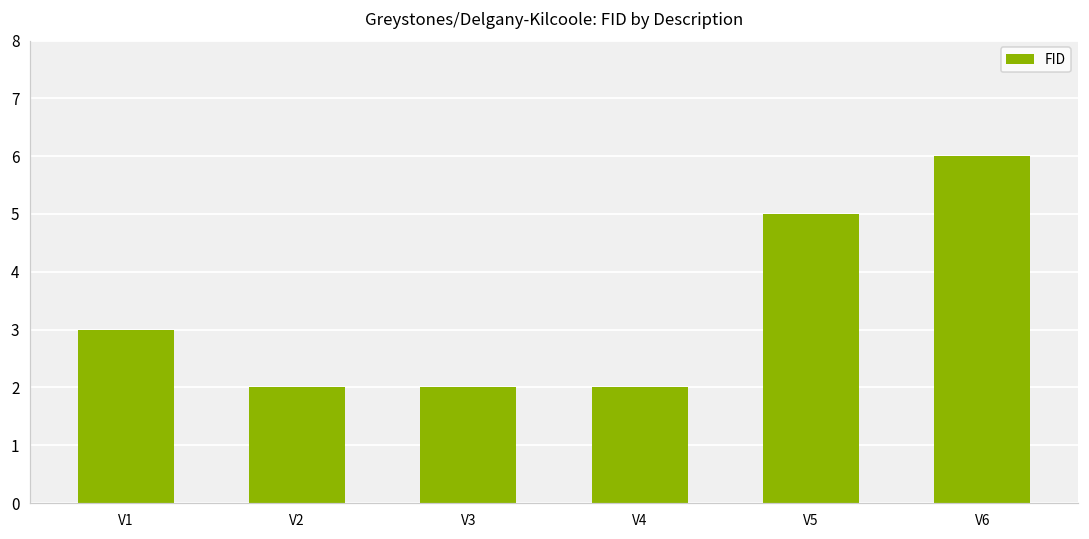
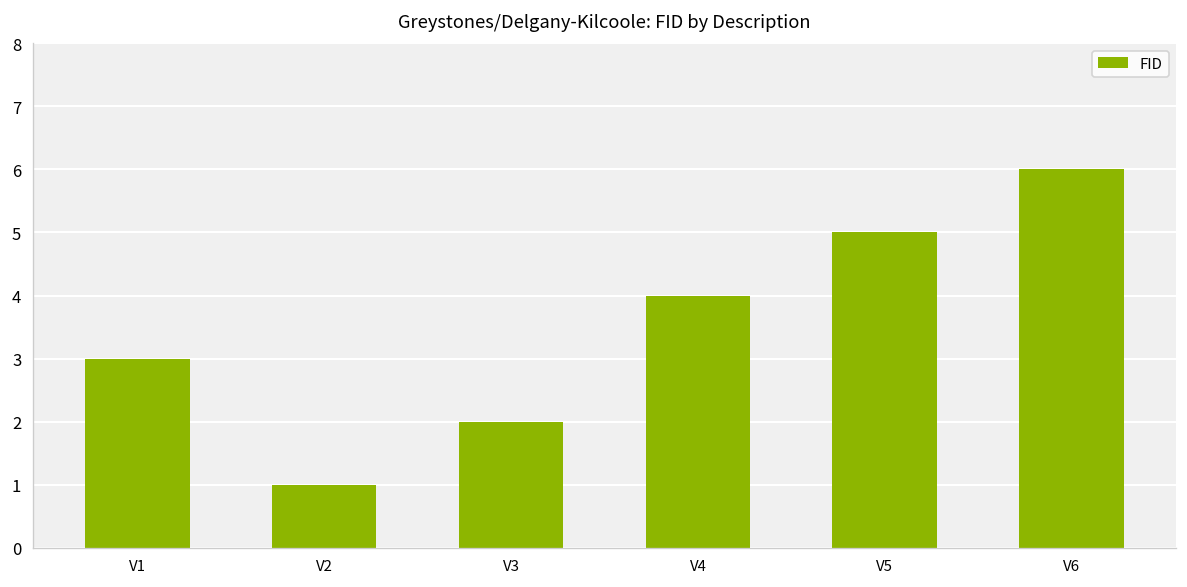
V2: 2 -> 1
V4: 2 -> 4
